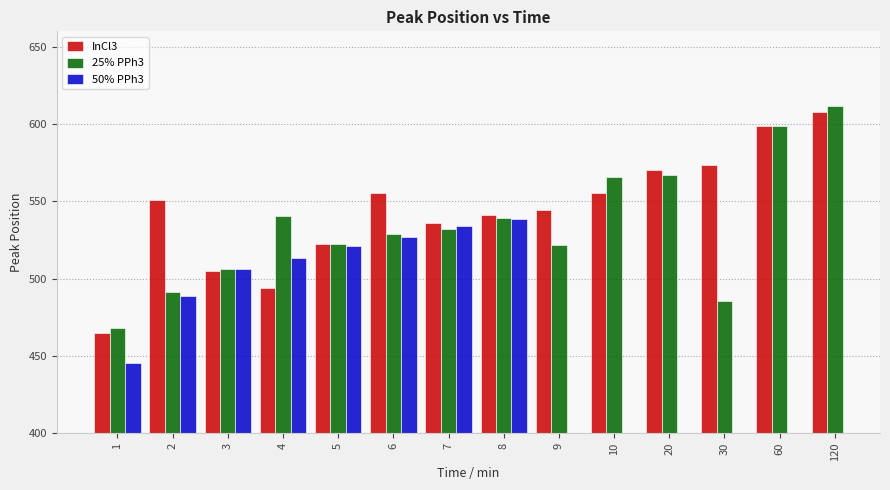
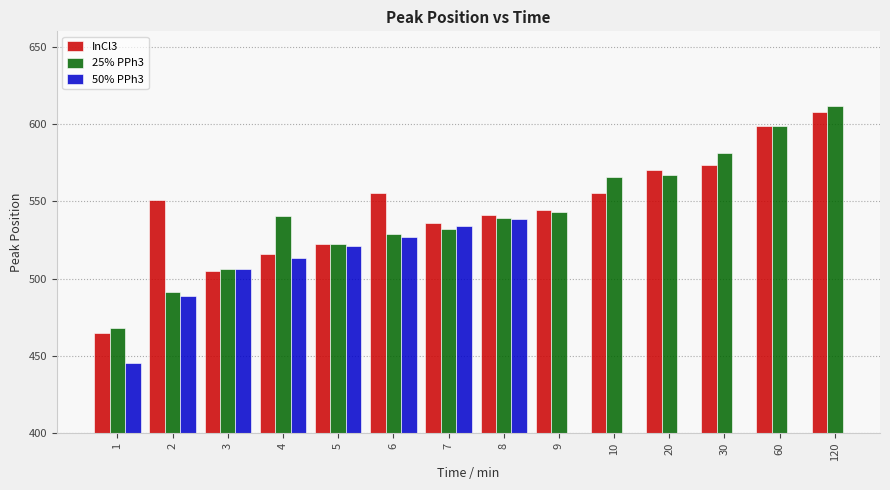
InCl3, 4: 494 -> 516
25% PPh3, 9: 522 -> 543
25% PPh3, 30: 485 -> 581
